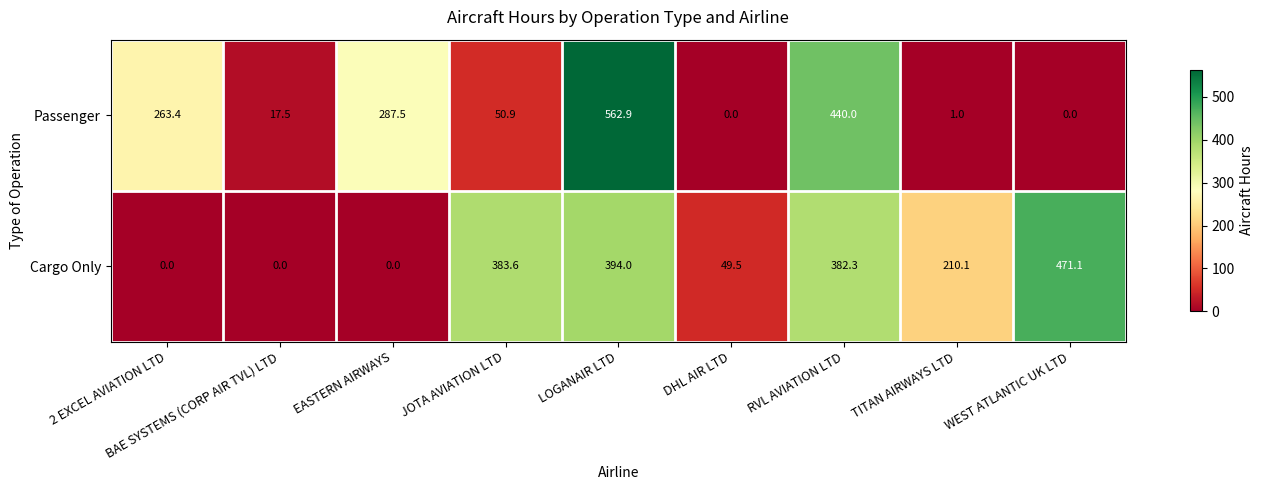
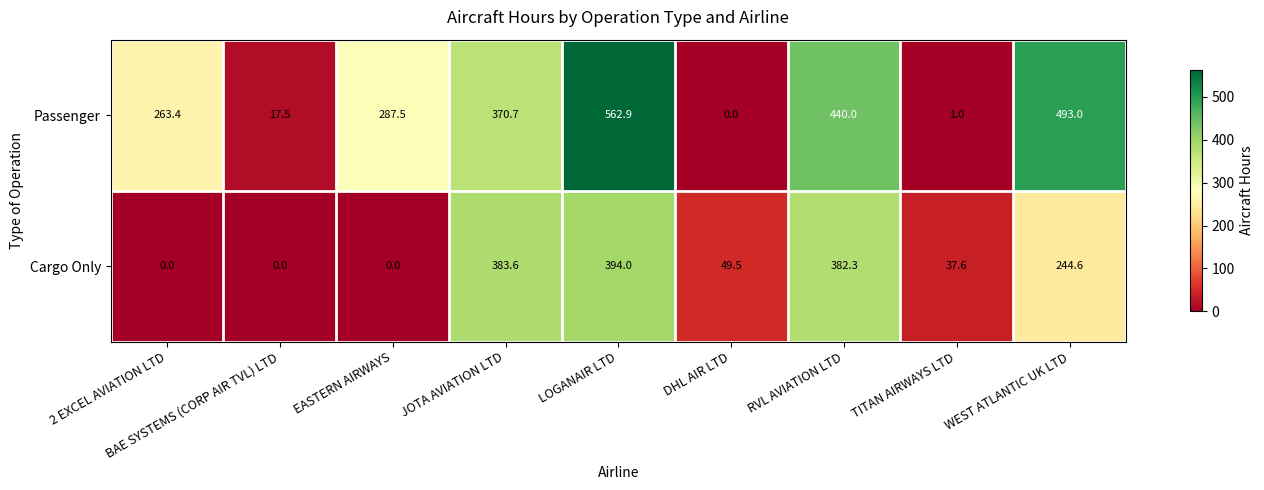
Passenger, JOTA AVIATION LTD: 50.9 -> 370.7
Passenger, WEST ATLANTIC UK LTD: 0.0 -> 493.0
Cargo Only, TITAN AIRWAYS LTD: 210.1 -> 37.6
Cargo Only, WEST ATLANTIC UK LTD: 471.1 -> 244.6
